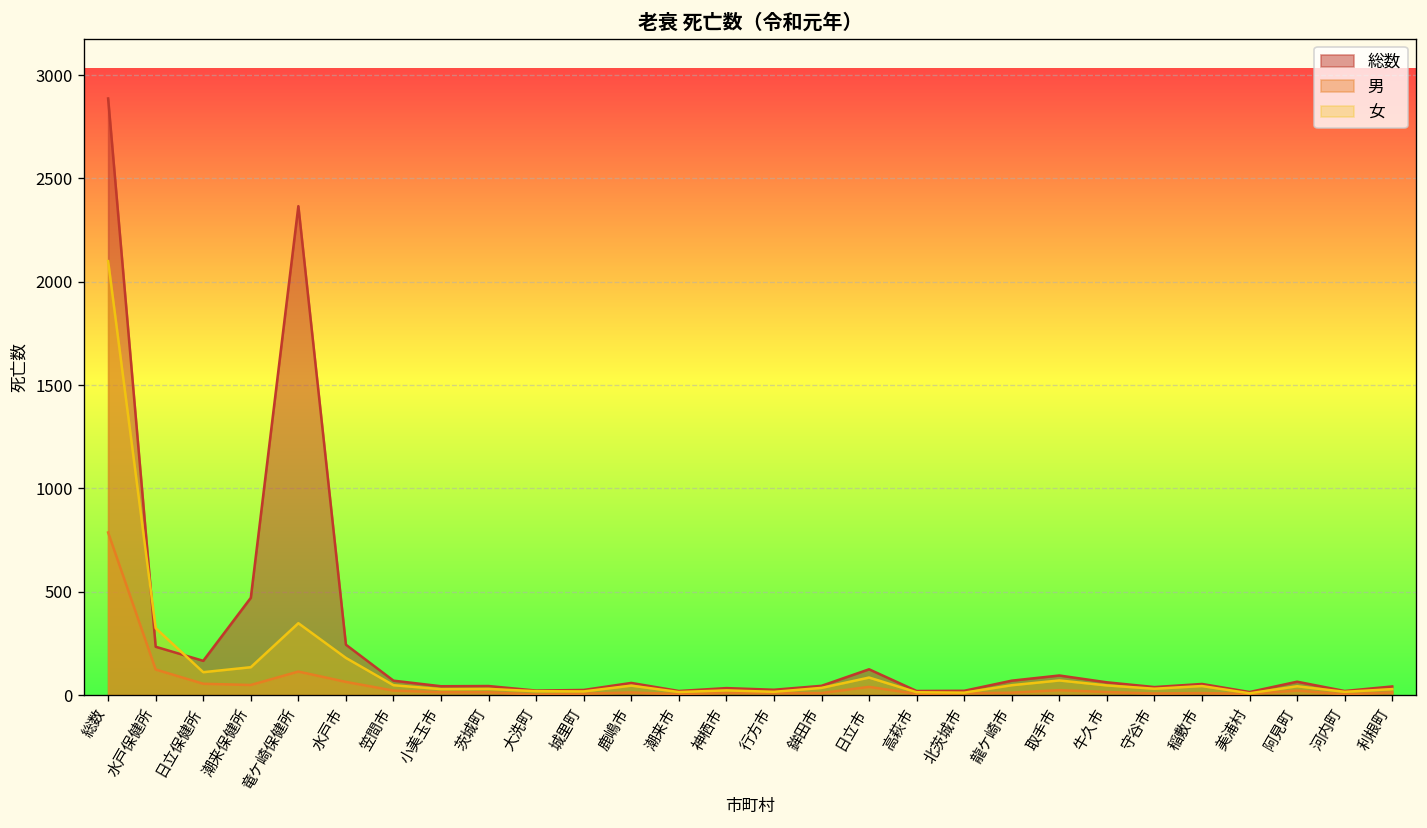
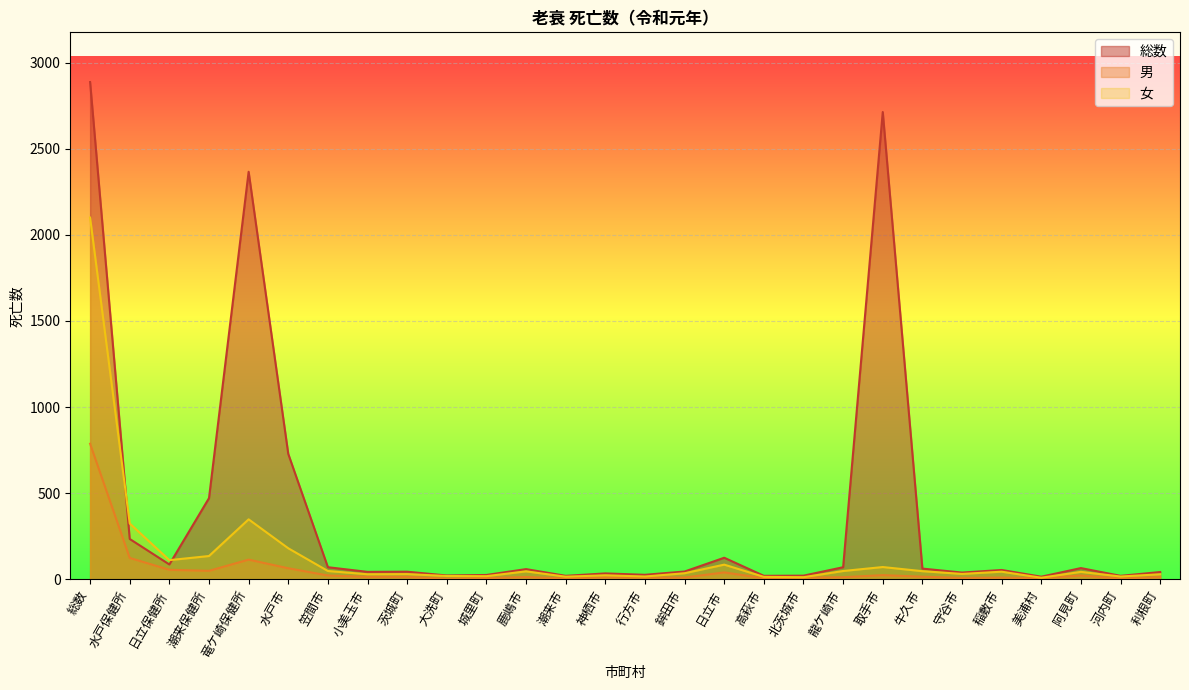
総数, 日立保健所: 170 -> 90
総数, 水戸市: 240 -> 730
総数, 取手市: 100 -> 2710
